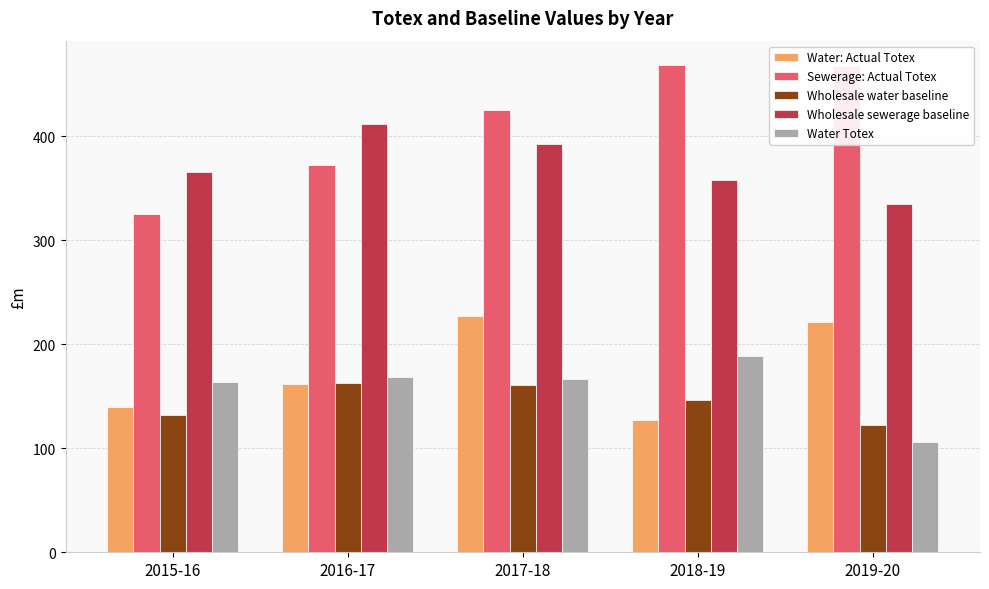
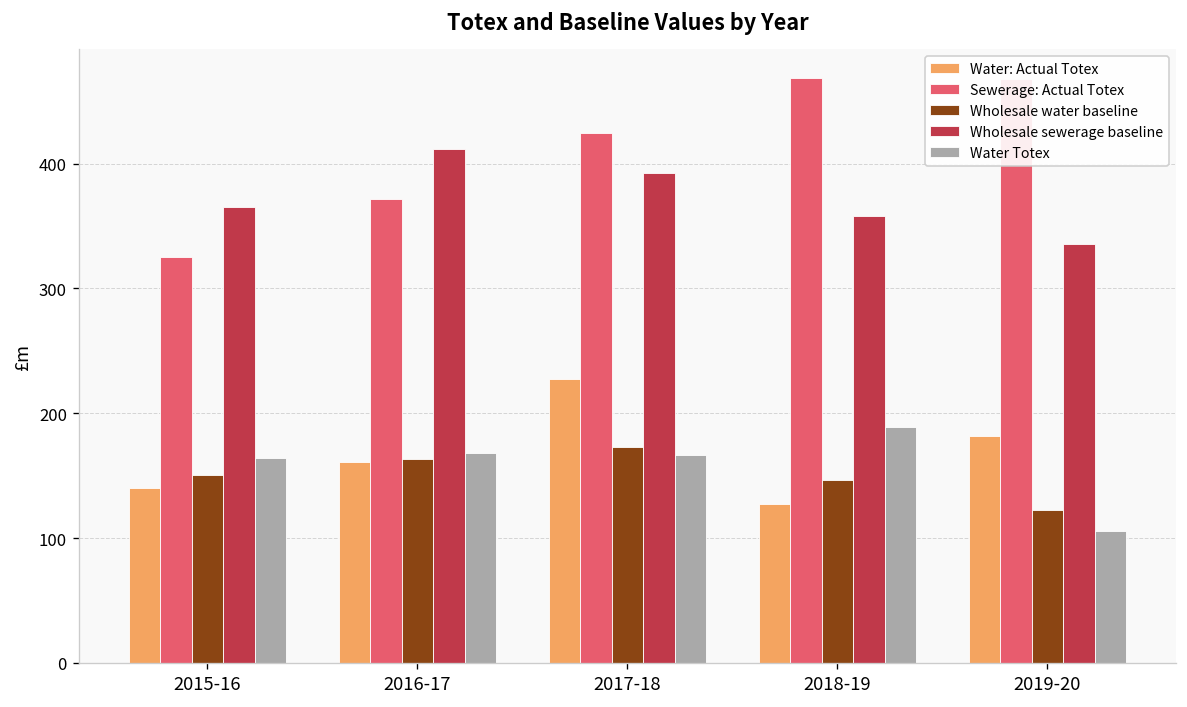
Wholesale water baseline, 2015-16: 132 -> 151
Wholesale water baseline, 2017-18: 161 -> 173
Water: Actual Totex, 2019-20: 221 -> 182
